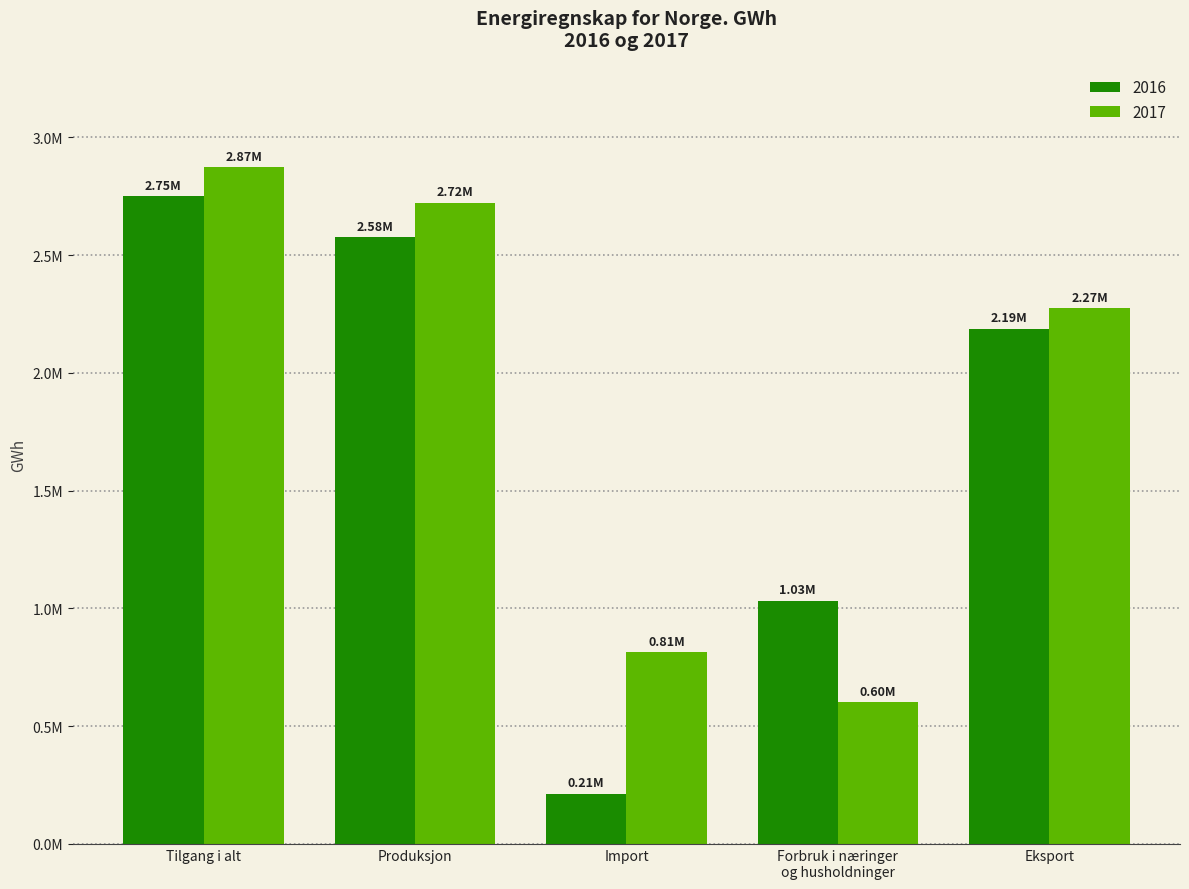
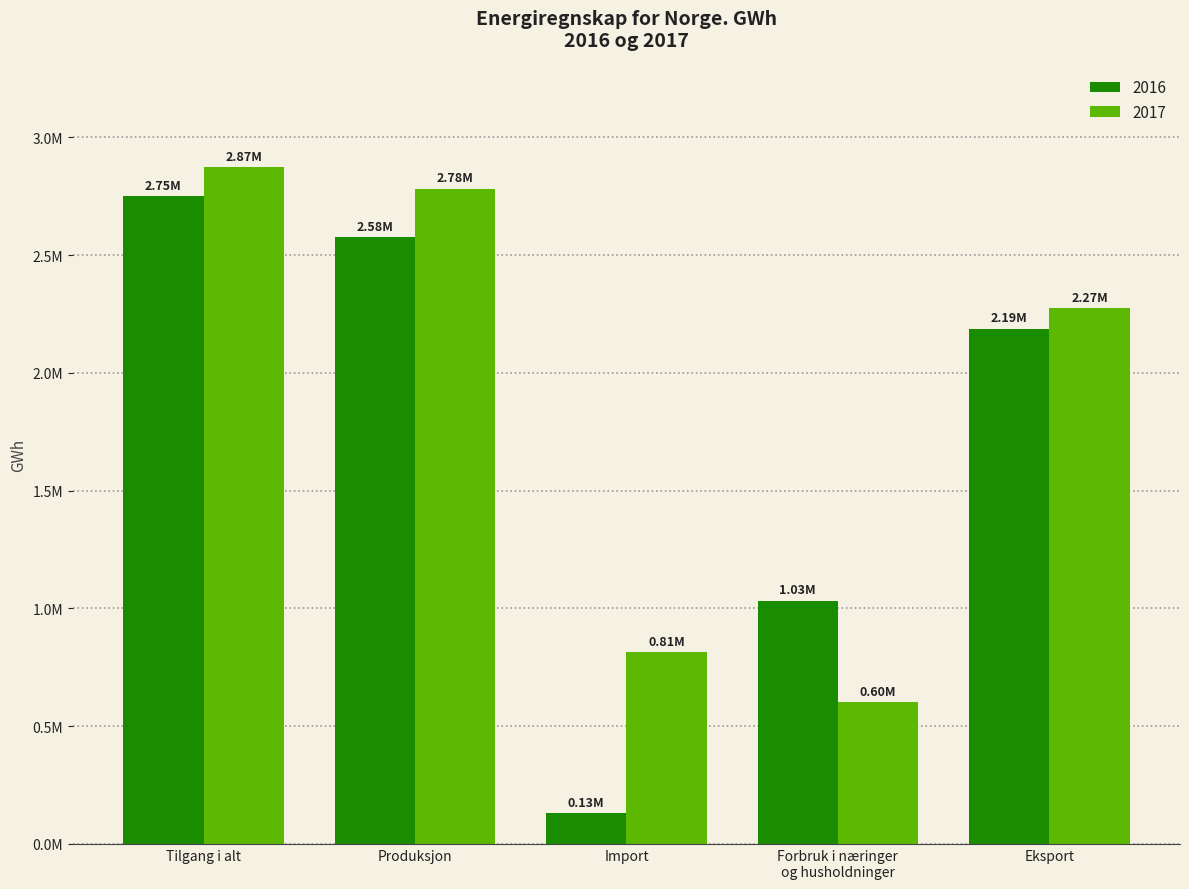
2017, Produksjon: 2.72M -> 2.78M
2016, Import: 0.21M -> 0.13M
